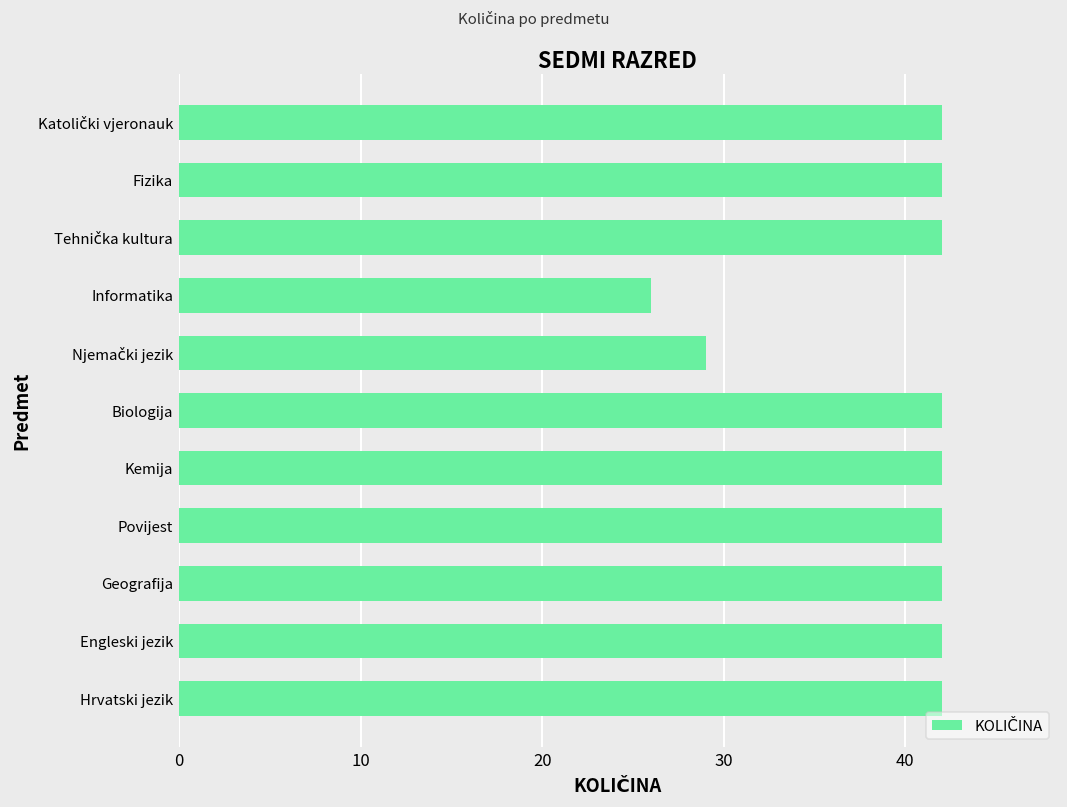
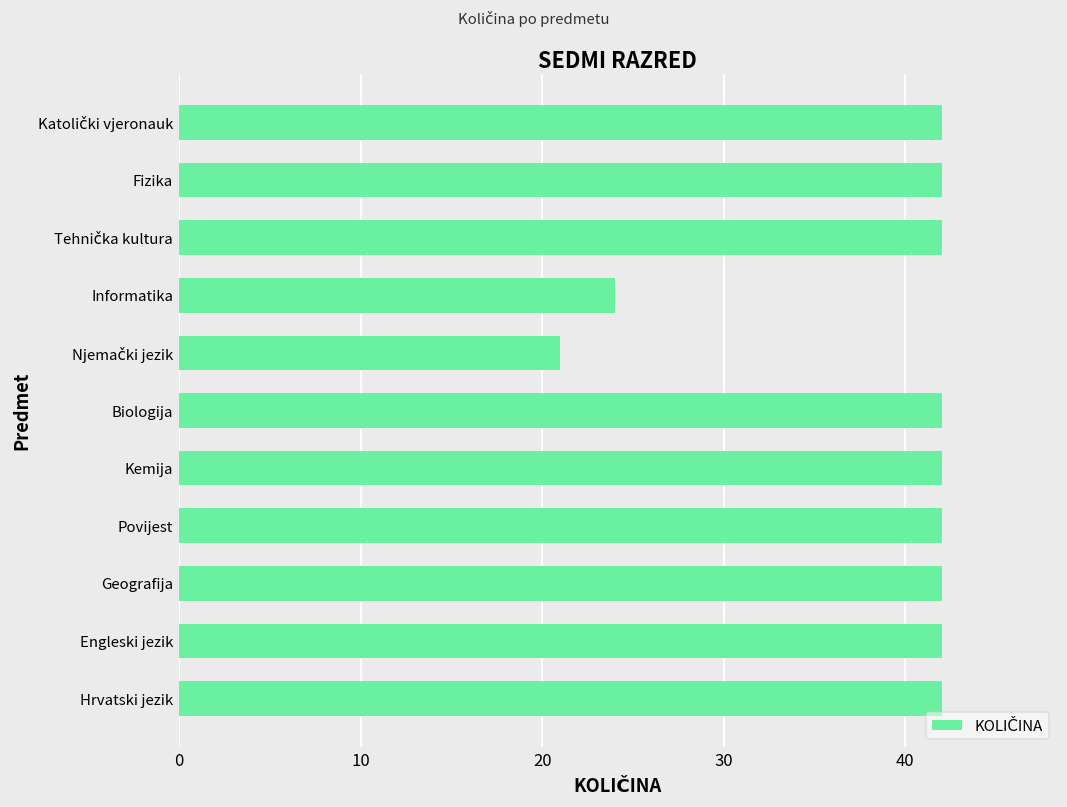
Informatika: 26 -> 24
Njemački jezik: 29 -> 21
